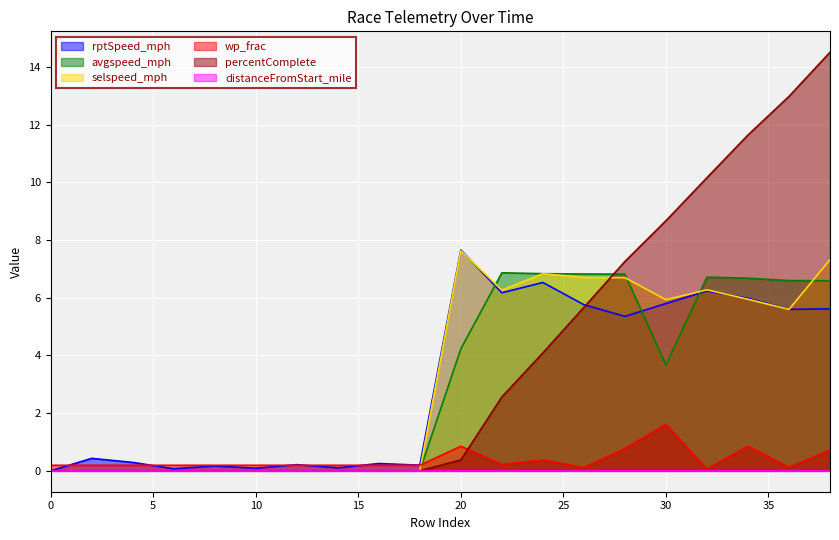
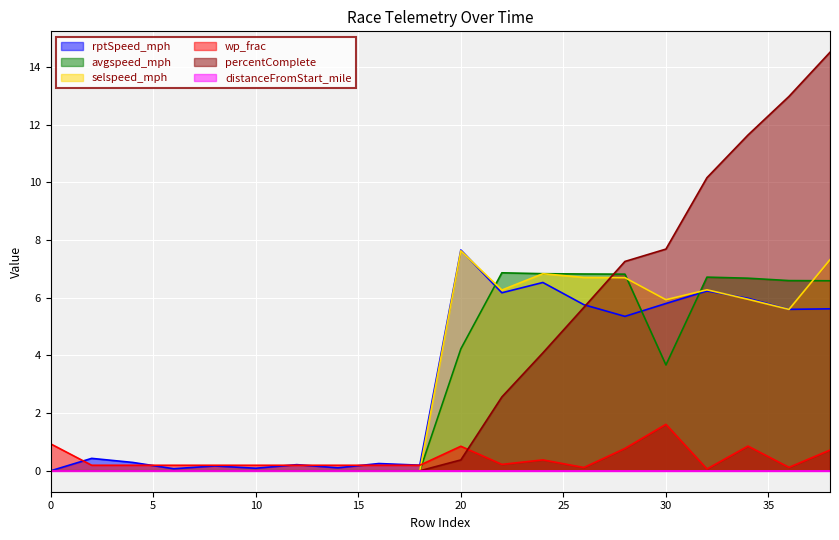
wp_frac, 0: 0.2 -> 0.9
percentComplete, 30: 8.7 -> 7.7
